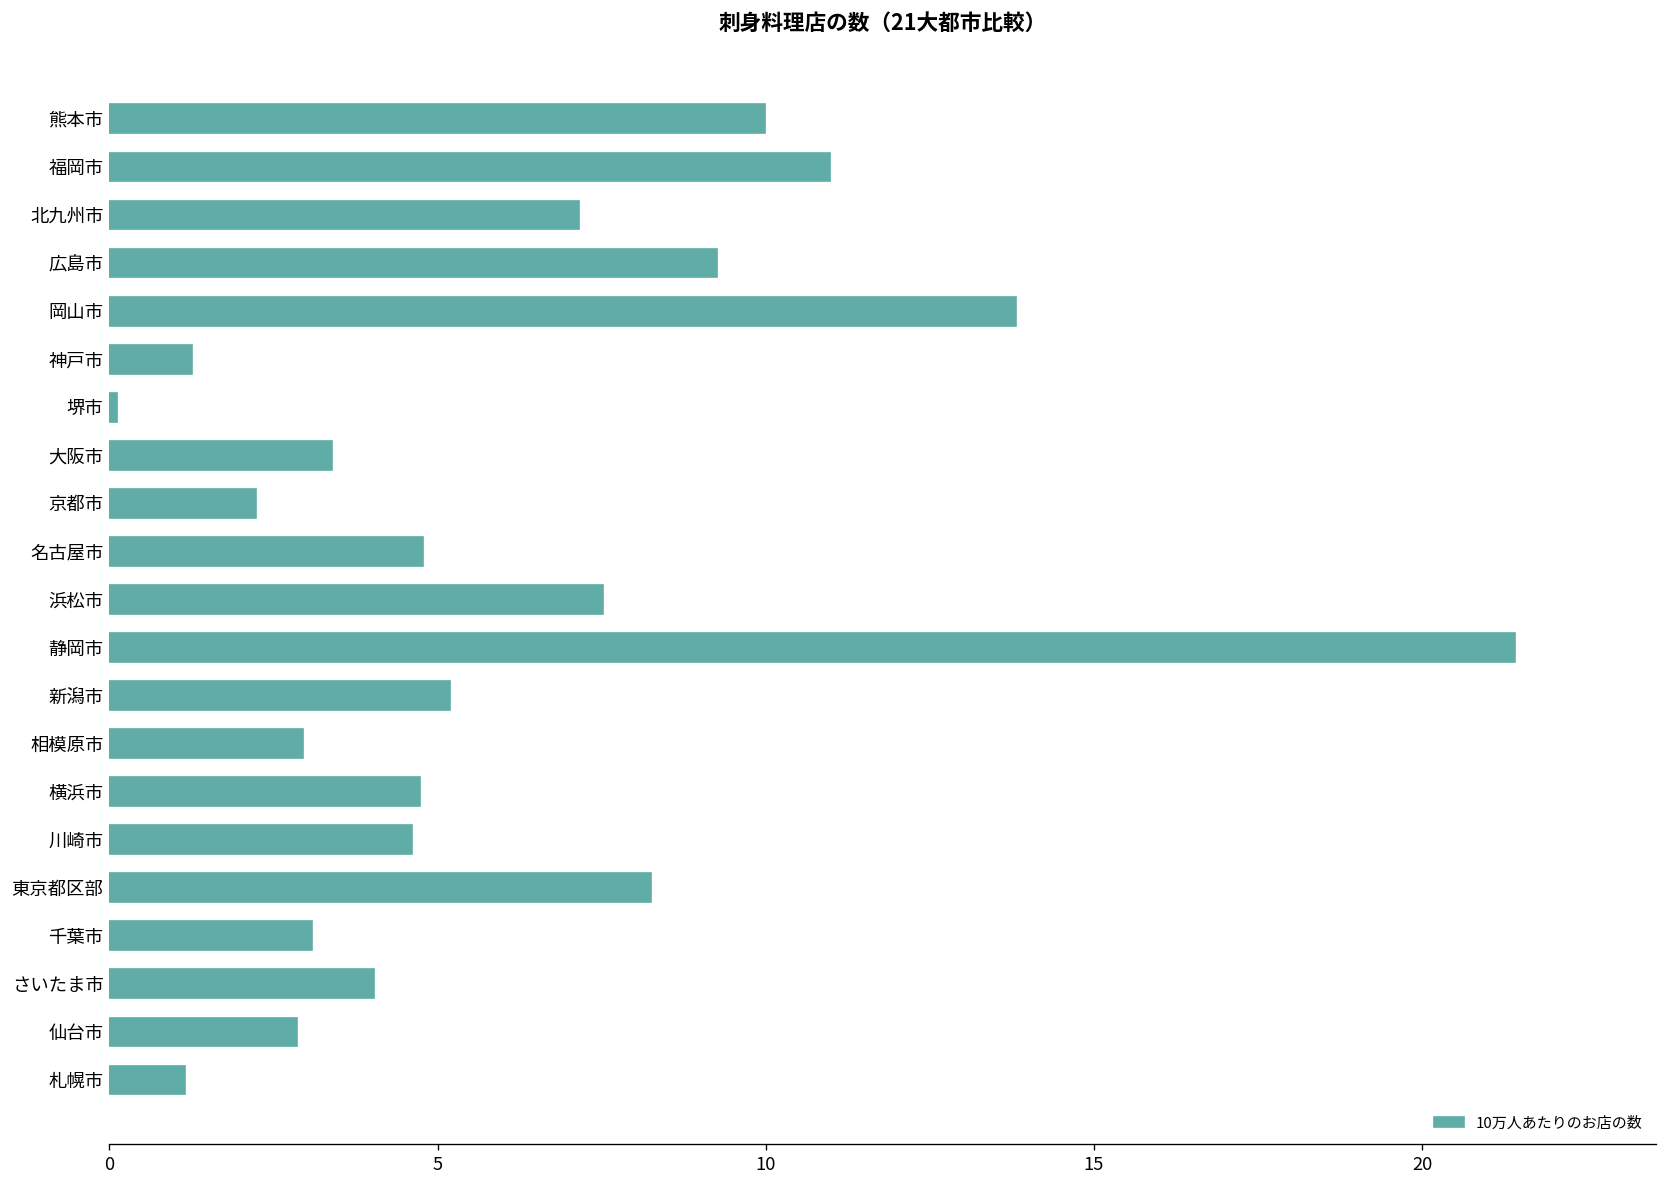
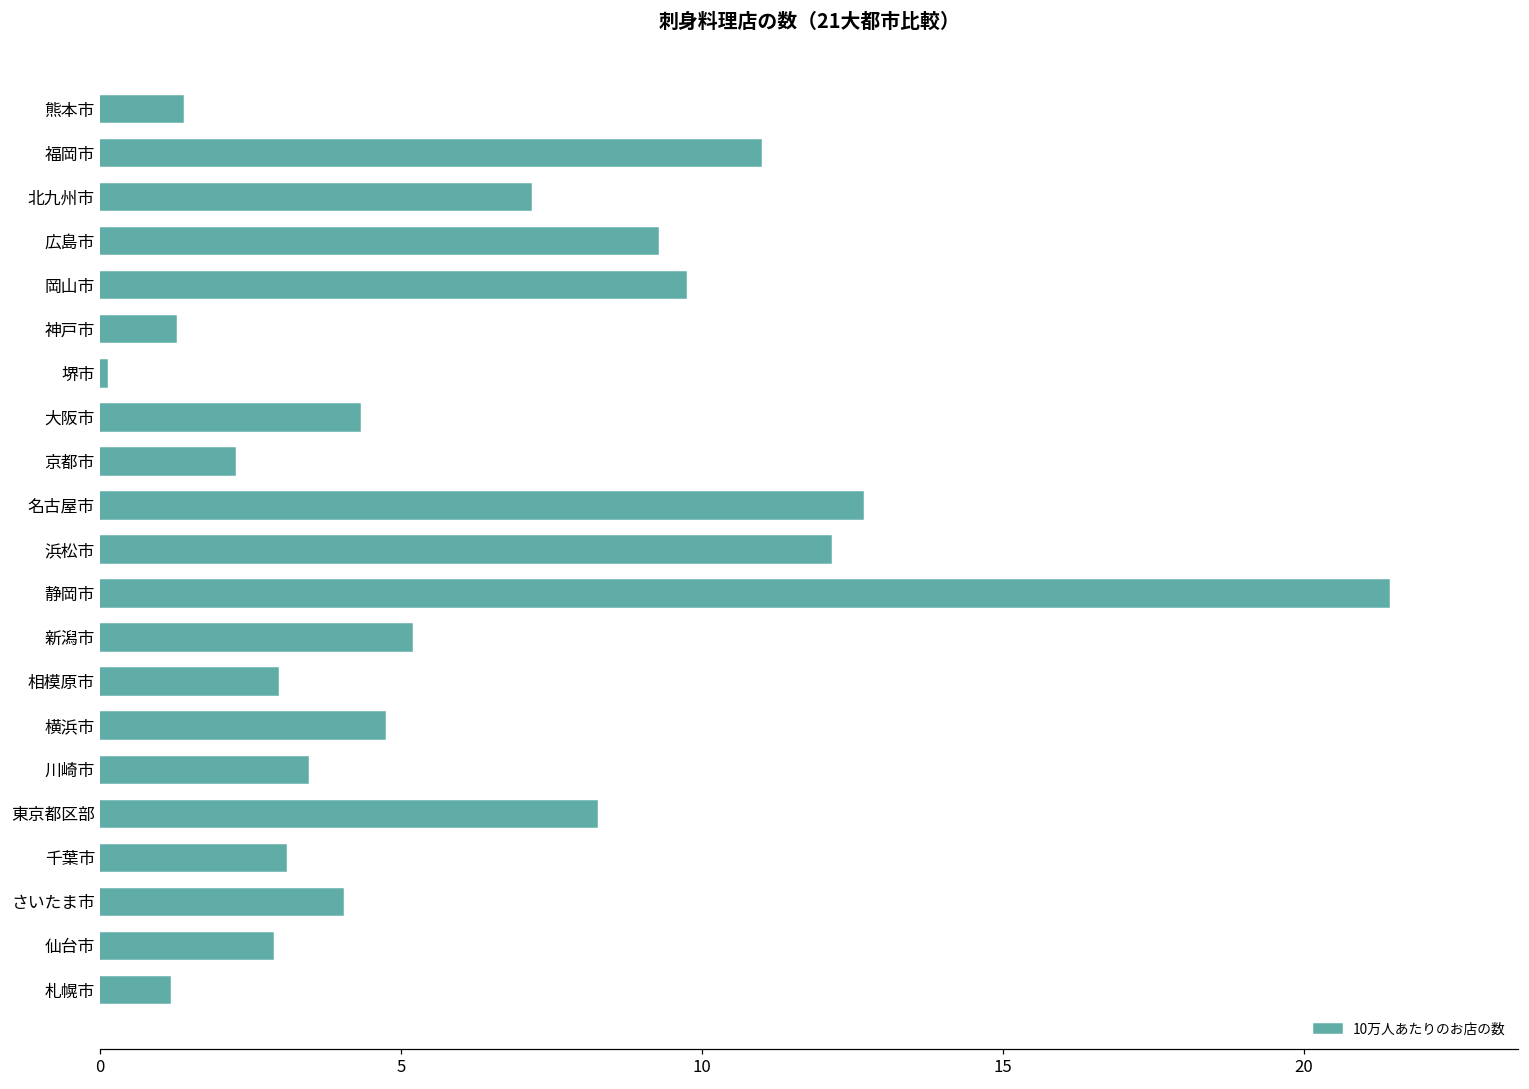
熊本市: 10.0 -> 1.4
岡山市: 13.8 -> 9.7
大阪市: 3.4 -> 4.3
名古屋市: 4.8 -> 12.7
浜松市: 7.5 -> 12.1
川崎市: 4.6 -> 3.5
